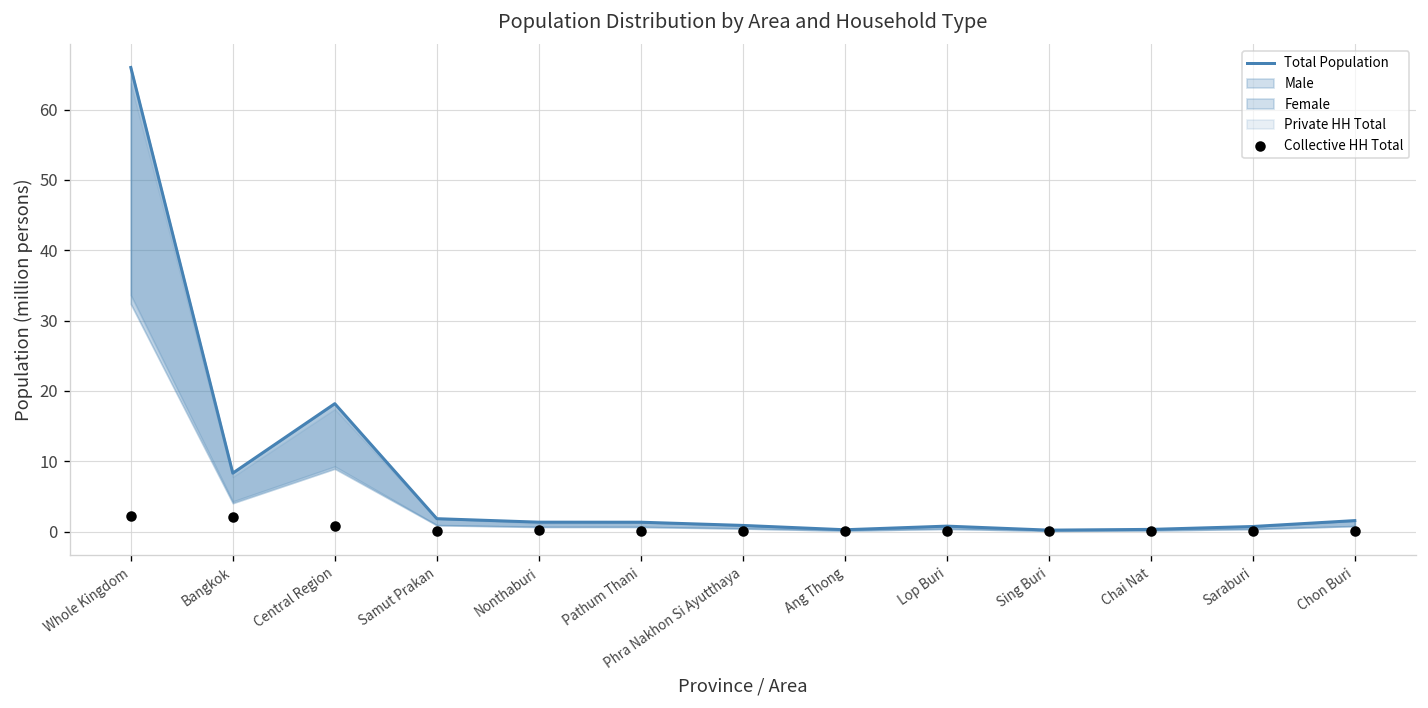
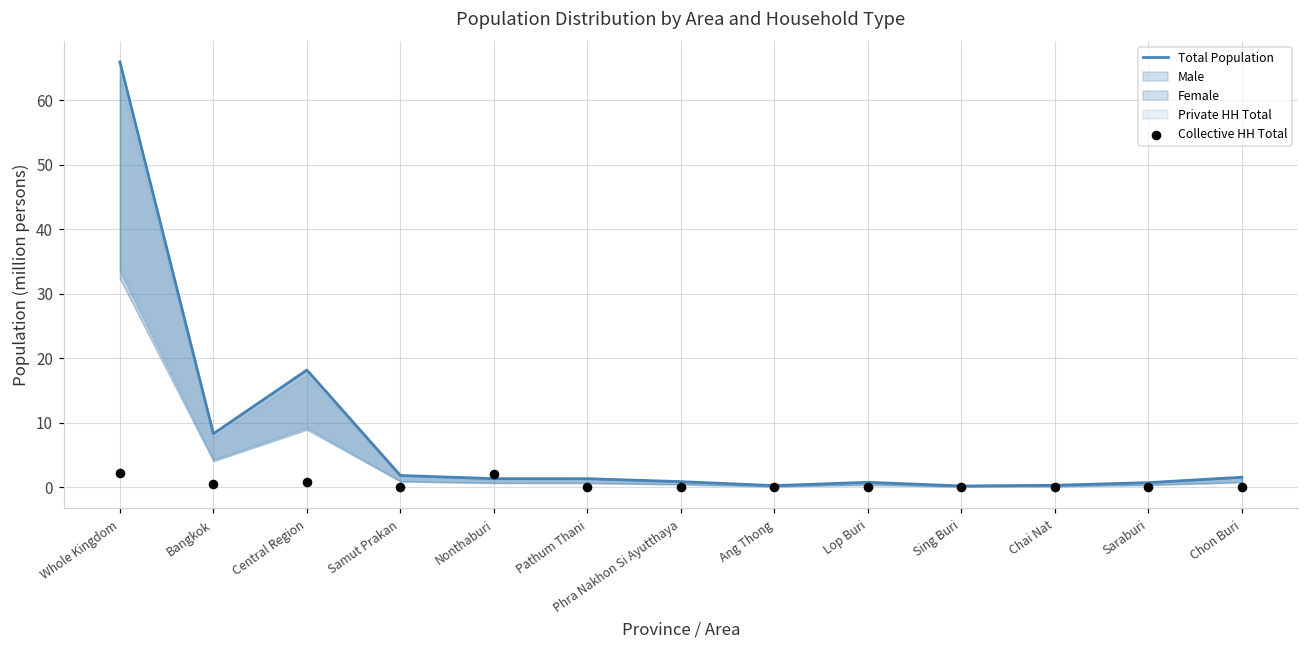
Collective HH Total, Bangkok: 2 -> 1
Collective HH Total, Nonthaburi: 0 -> 2
